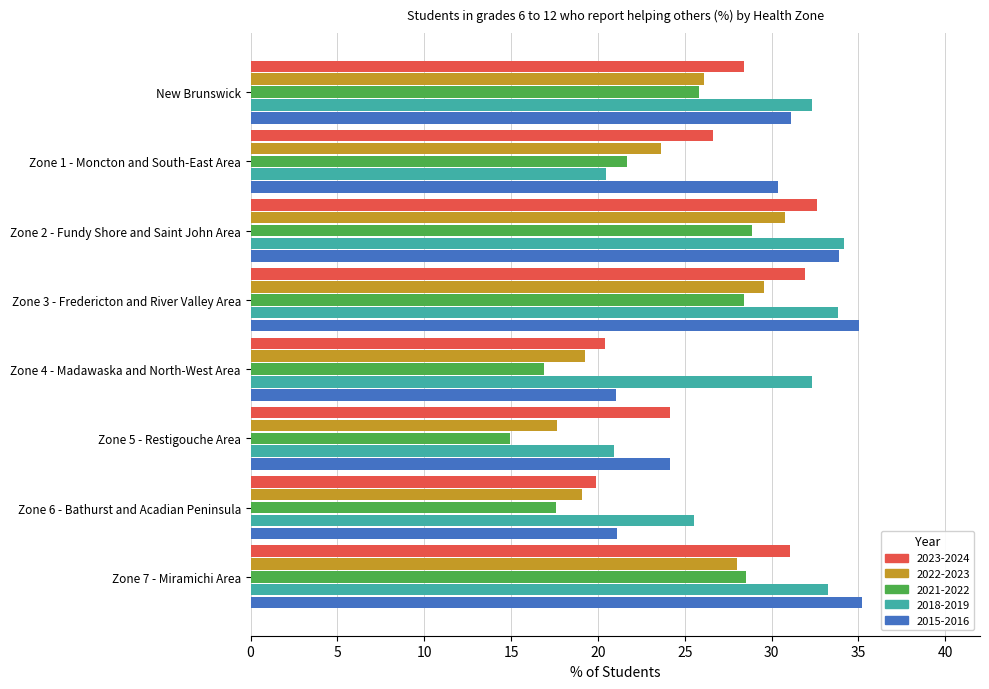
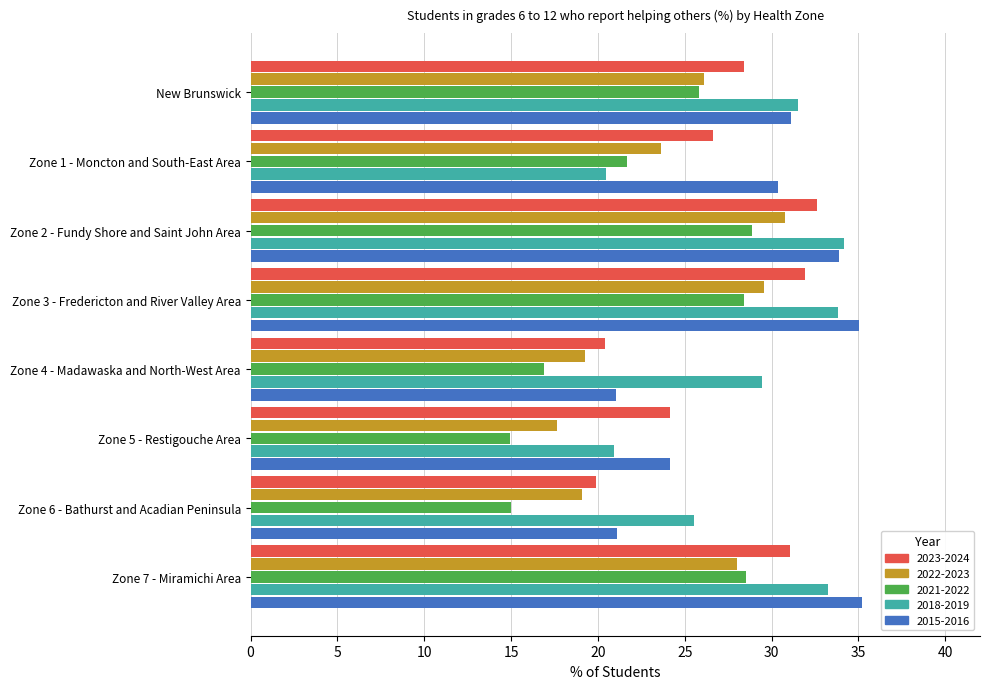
2018-2019, New Brunswick: 32.3 -> 31.5
2018-2019, Zone 4 - Madawaska and North-West Area: 32.3 -> 29.4
2021-2022, Zone 6 - Bathurst and Acadian Peninsula: 17.6 -> 15.0
